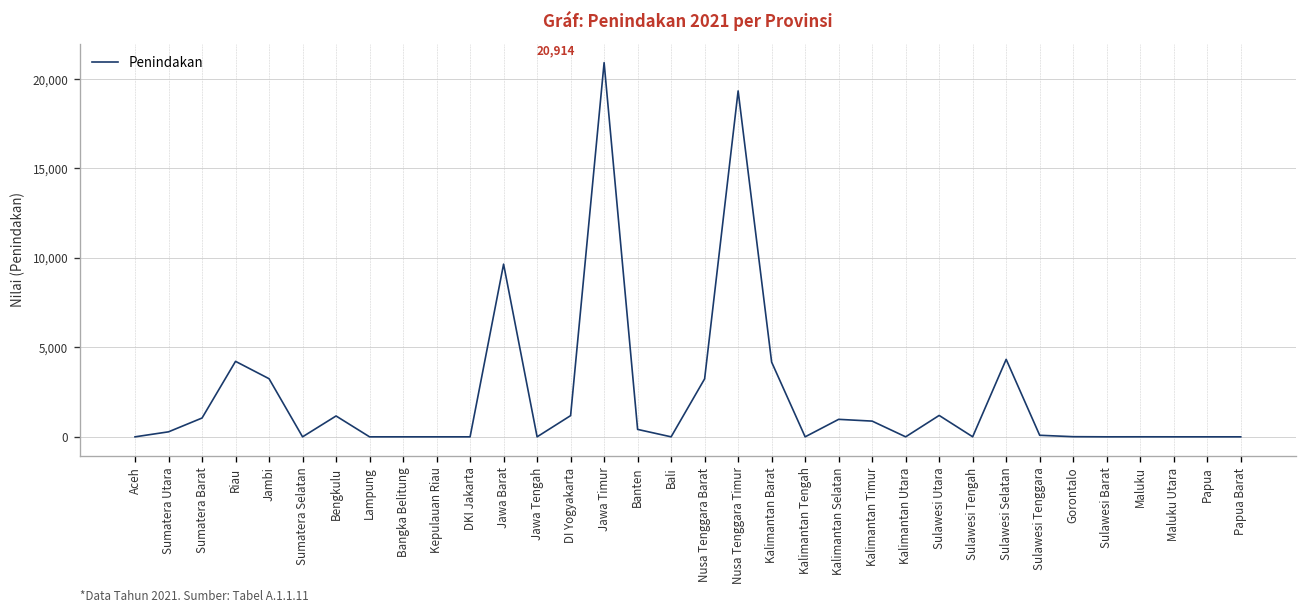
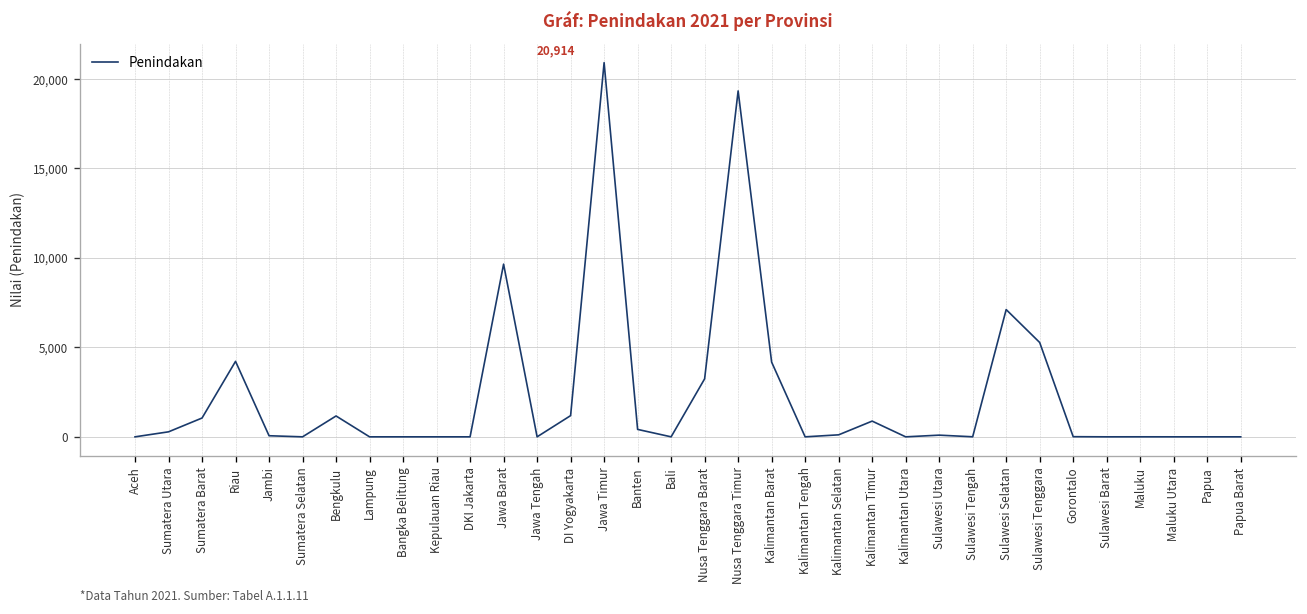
Jambi: 3,200 -> 100
Kalimantan Selatan: 1,000 -> 100
Sulawesi Utara: 1,200 -> 100
Sulawesi Selatan: 4,300 -> 7,100
Sulawesi Tenggara: 100 -> 5,300
